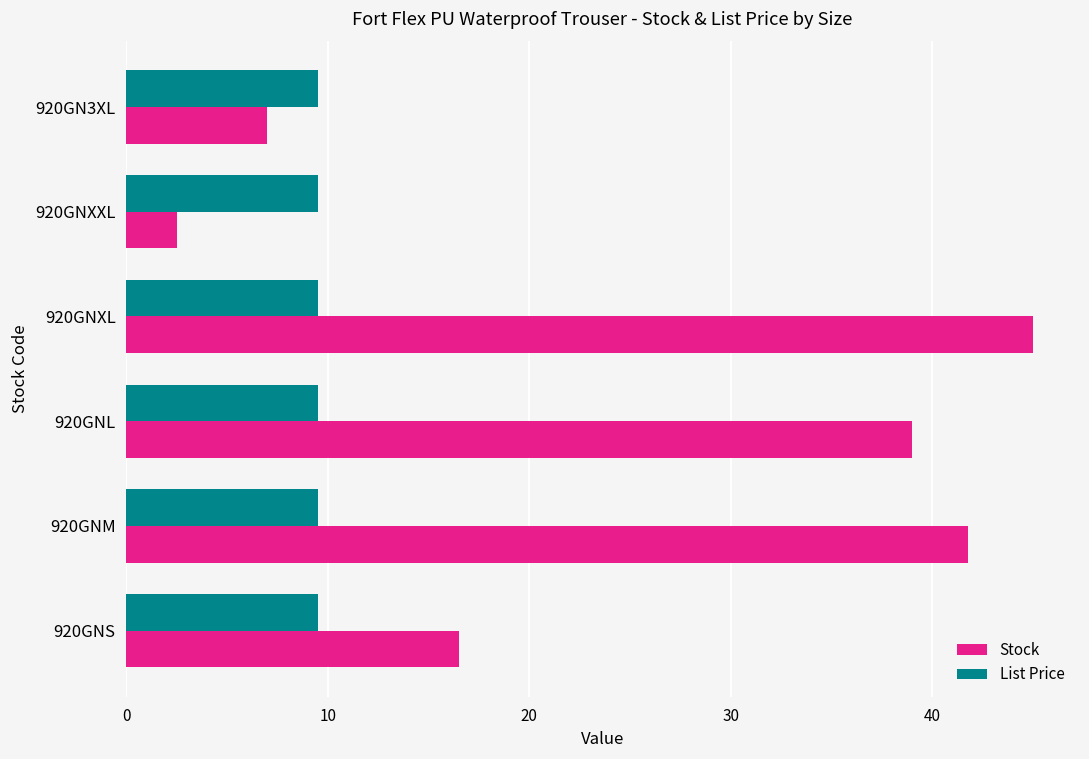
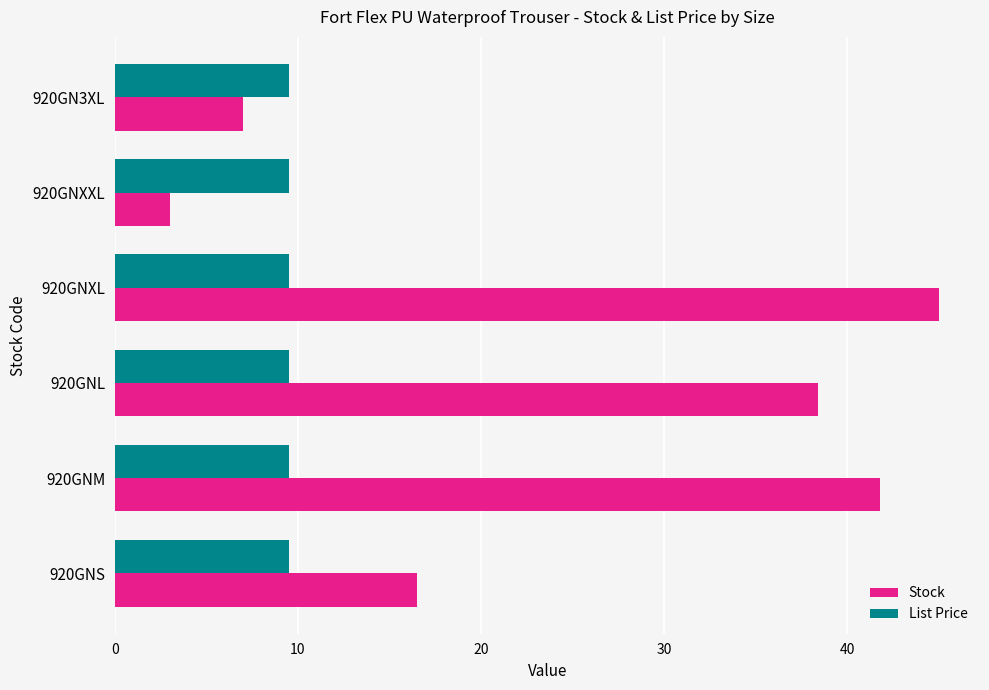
Stock, 920GNXXL: 2.5 -> 3.0
Stock, 920GNL: 39.0 -> 38.4
